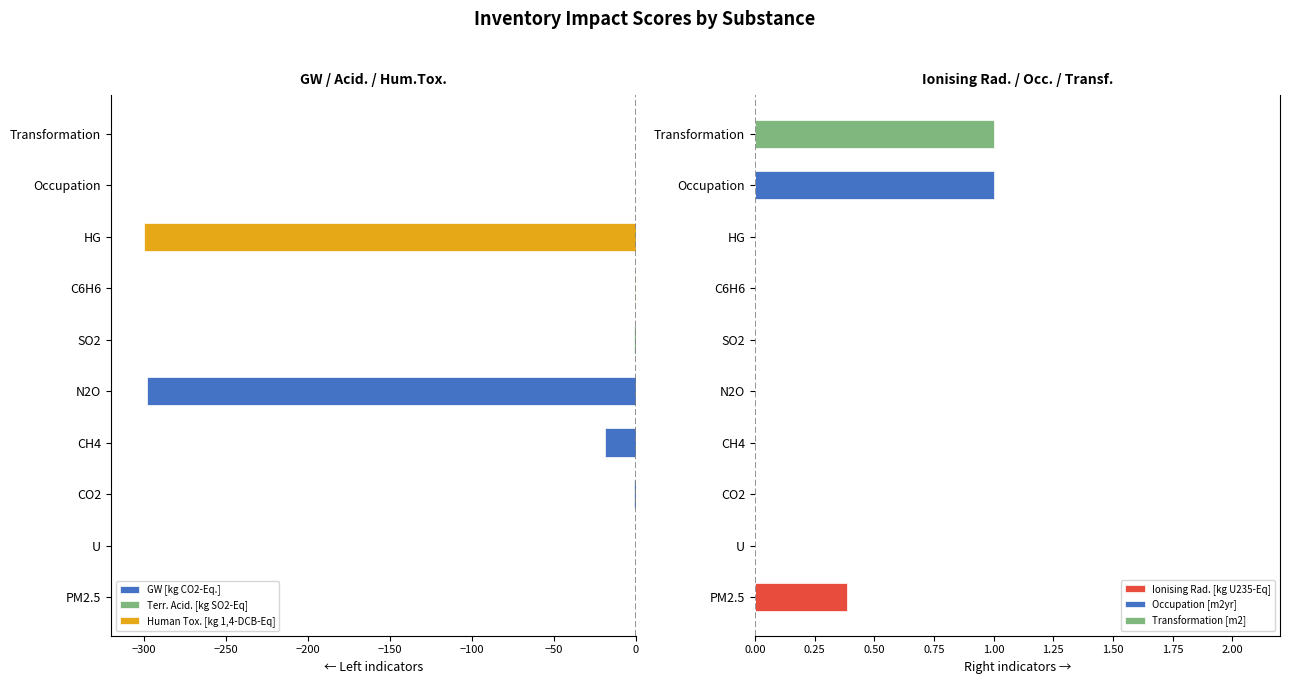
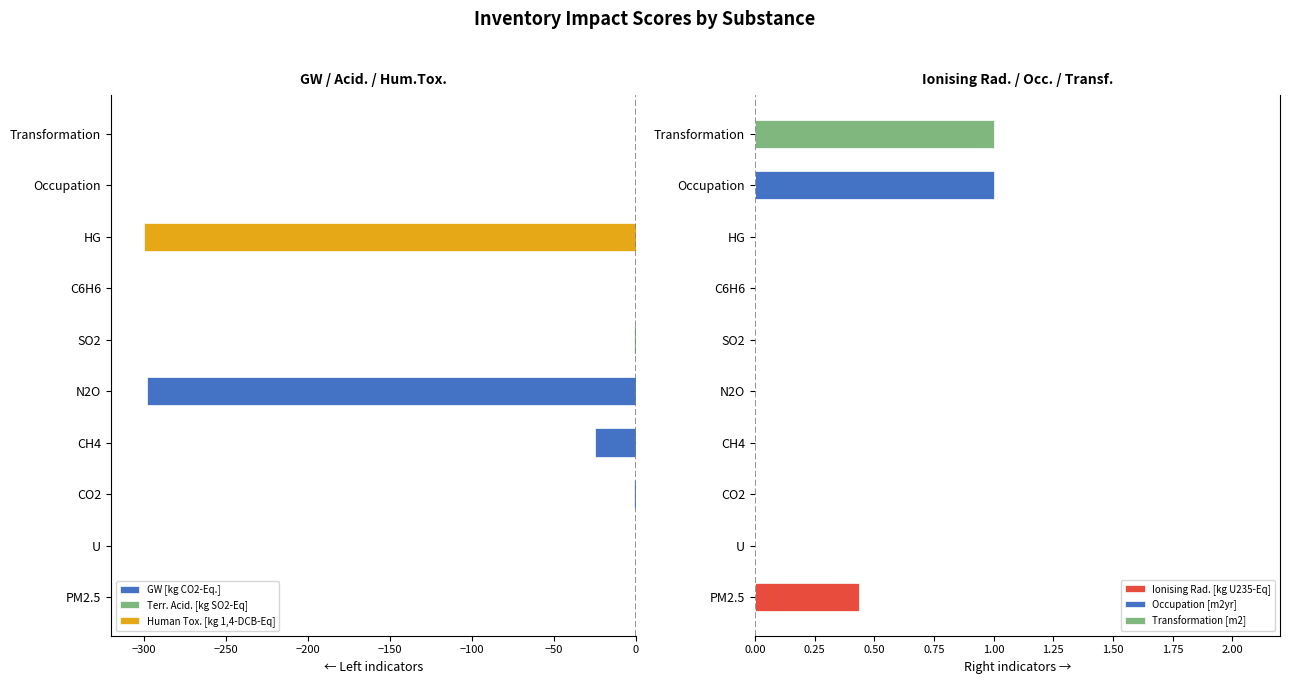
GW / Acid. / Hum.Tox., GW [kg CO2-Eq.], CH4: -19 -> -25
Ionising Rad. / Occ. / Transf., Ionising Rad. [kg U235-Eq], PM2.5: 0.39 -> 0.43
